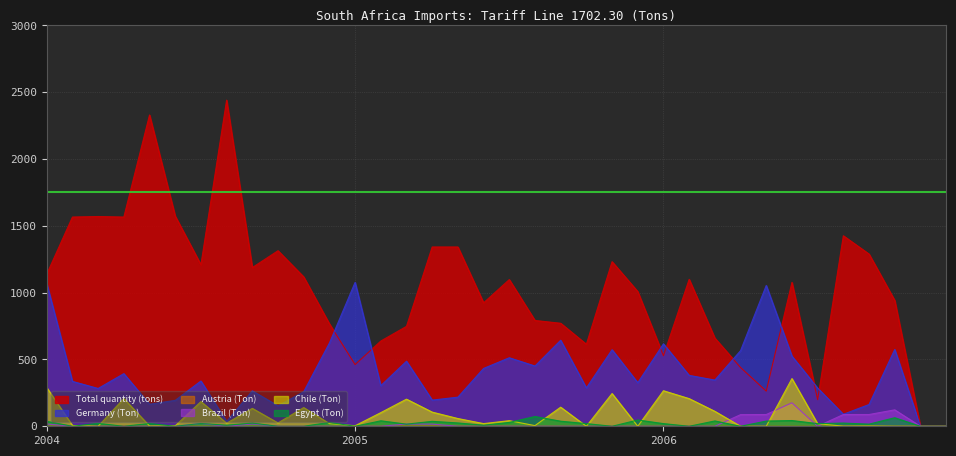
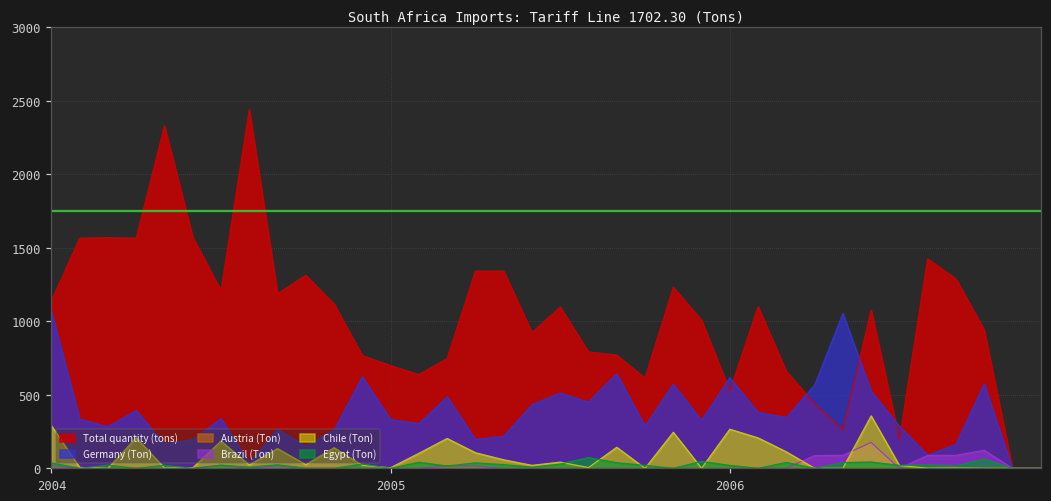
Total quantity (tons), 2005: 460 -> 700
Germany (Ton), 2005: 1080 -> 330
